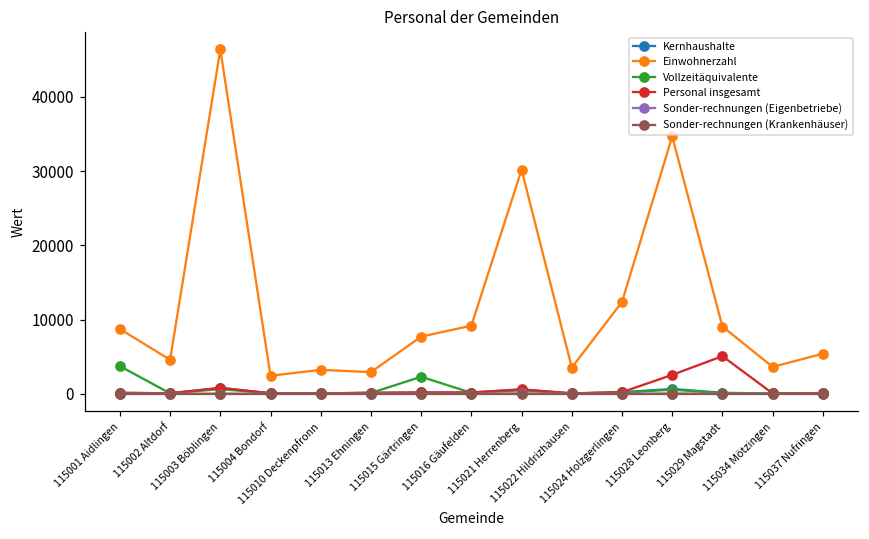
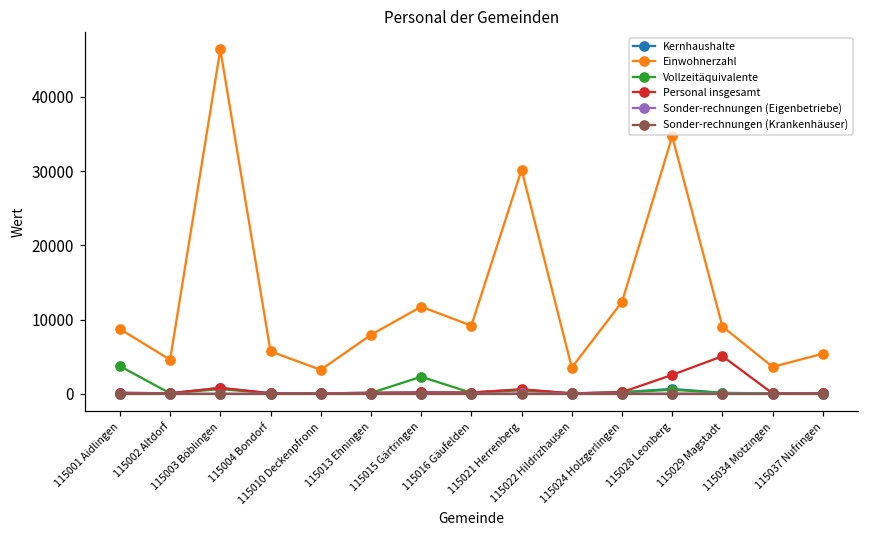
Einwohnerzahl, 115004 Bondorf: 2000 -> 6000
Einwohnerzahl, 115013 Ehningen: 3000 -> 8000
Einwohnerzahl, 115015 Gärtringen: 8000 -> 12000
